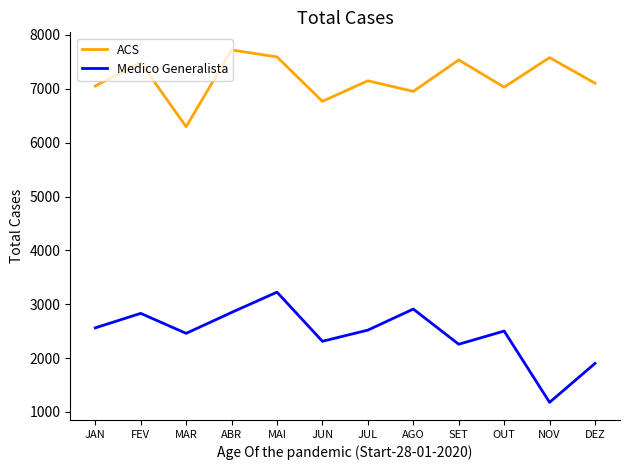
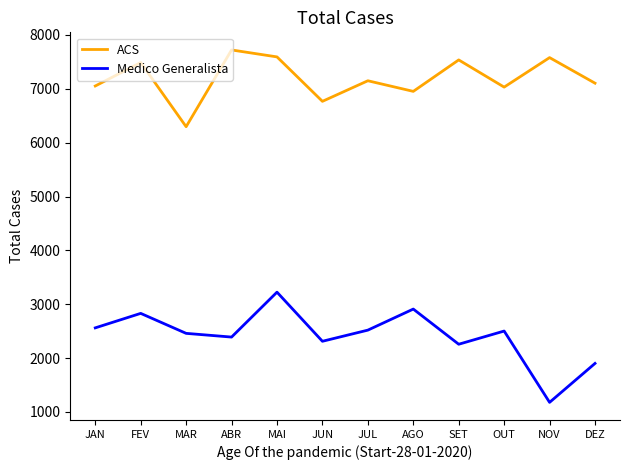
Medico Generalista, ABR: 2800 -> 2400
